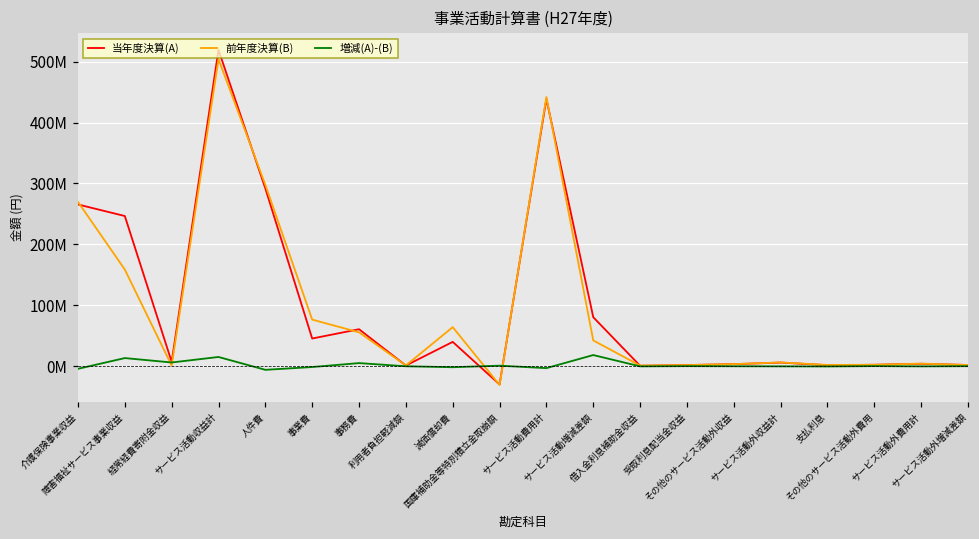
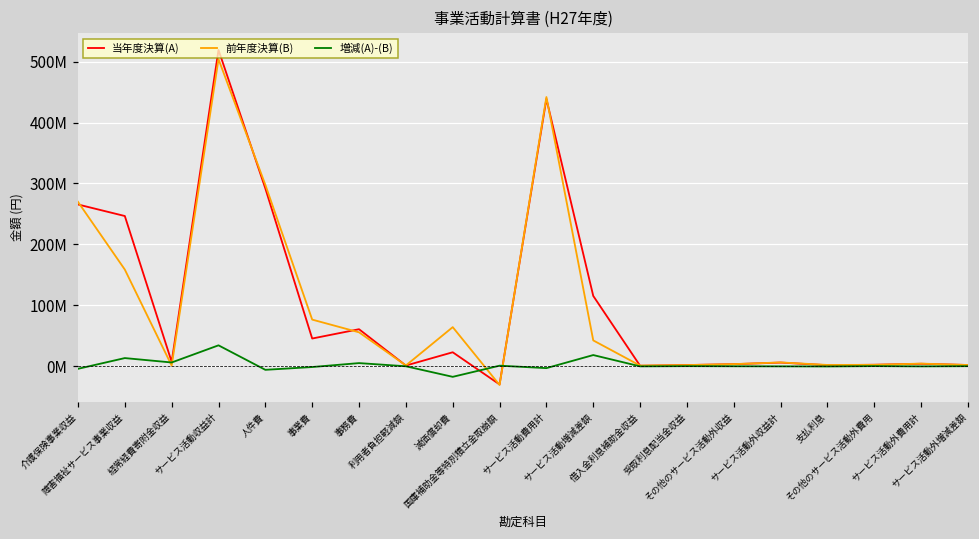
増減(A)-(B), サービス活動収益計: 20000000 -> 30000000
当年度決算(A), 減価償却費: 40000000 -> 20000000
増減(A)-(B), 減価償却費: 0 -> -20000000
当年度決算(A), サービス活動増減差額: 80000000 -> 120000000
